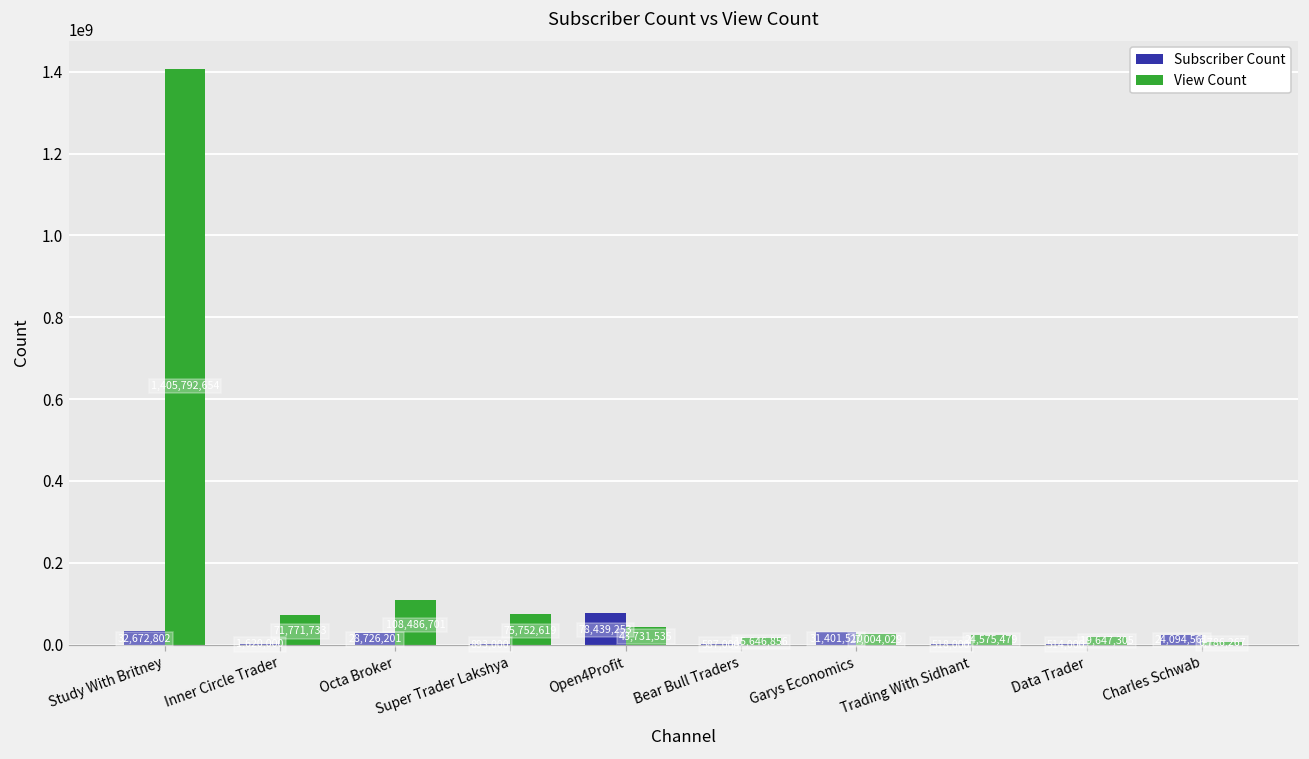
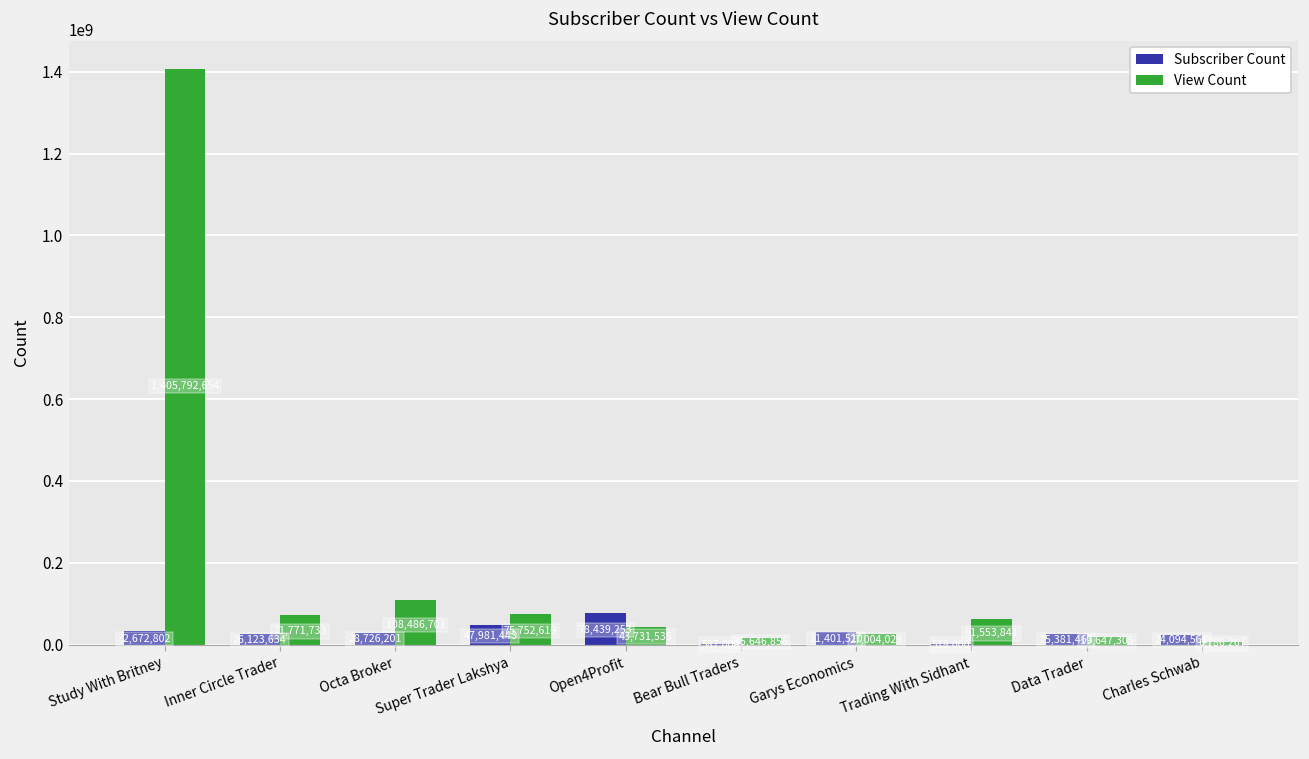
Subscriber Count, Inner Circle Trader: 0 -> 30000000
Subscriber Count, Super Trader Lakshya: 0 -> 50000000
View Count, Trading With Sidhant: 24,575,479 -> 61,553,841
Subscriber Count, Data Trader: 0 -> 30000000
